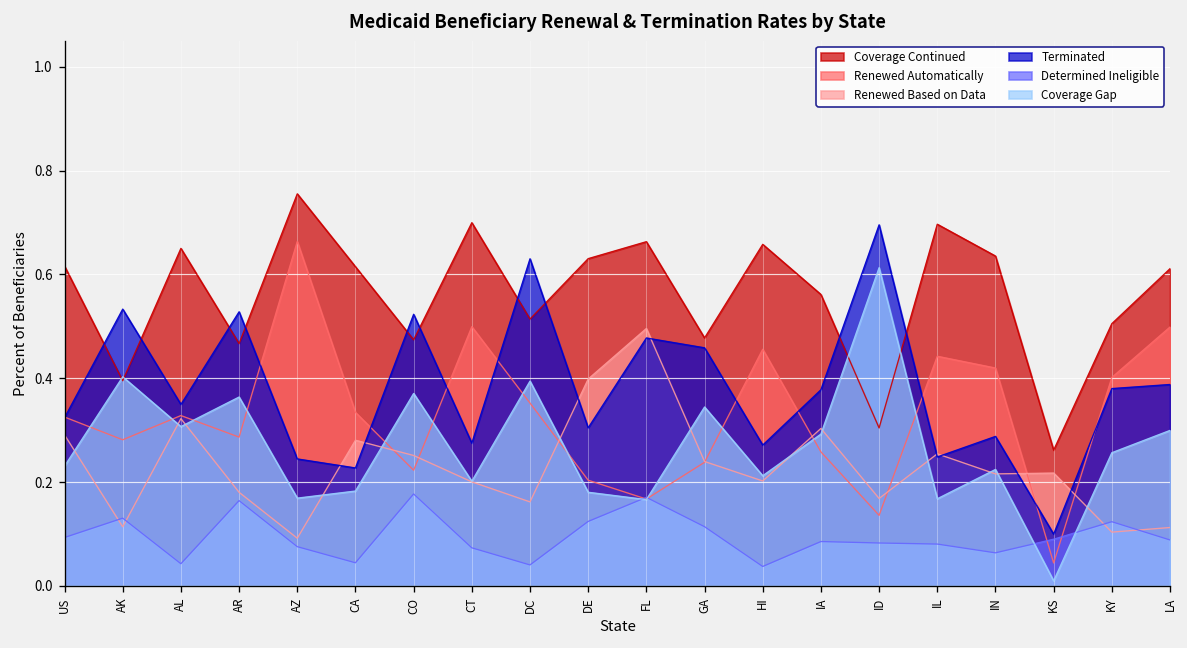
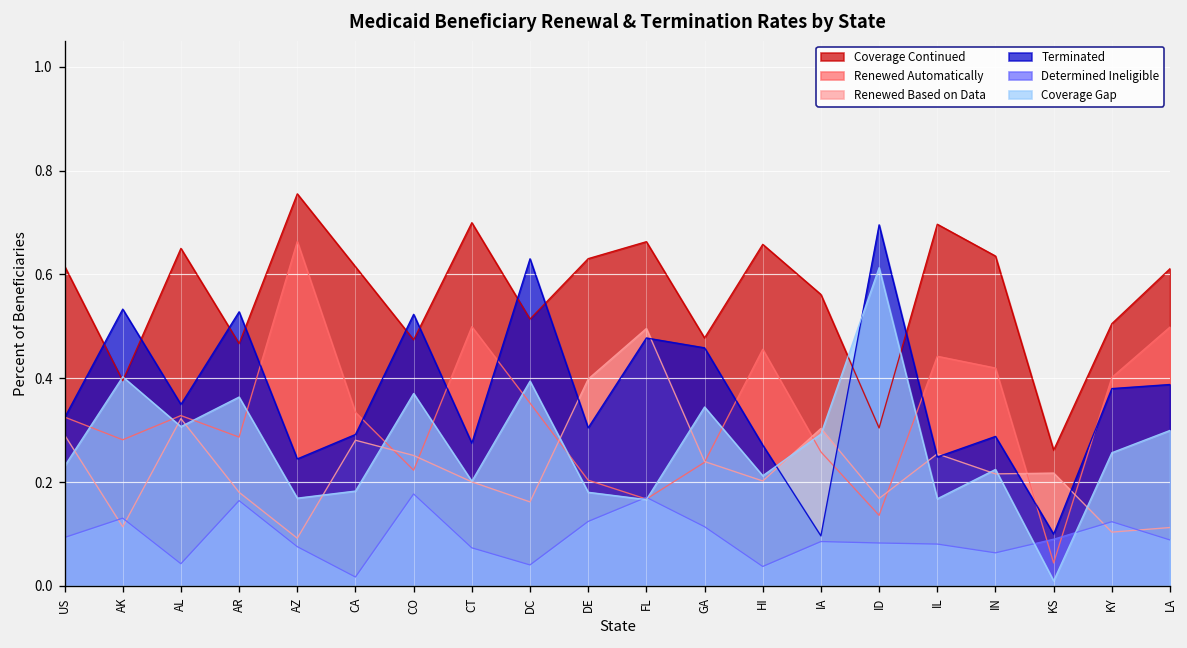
Terminated, CA: 0.23 -> 0.29
Determined Ineligible, CA: 0.04 -> 0.02
Terminated, IA: 0.38 -> 0.10
